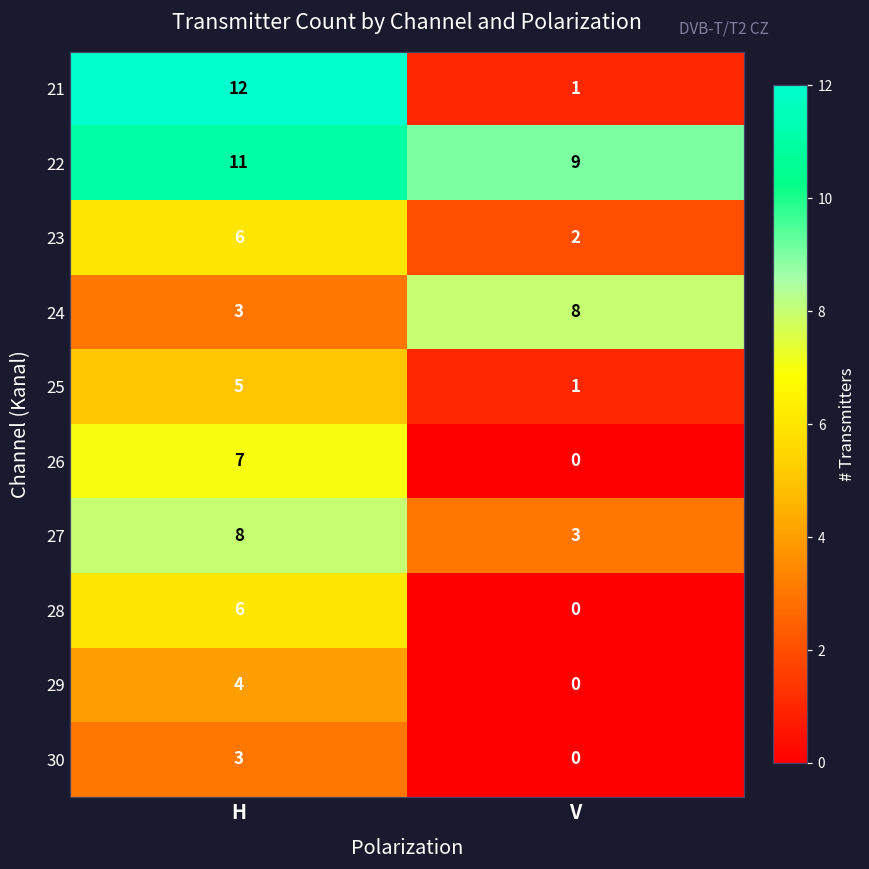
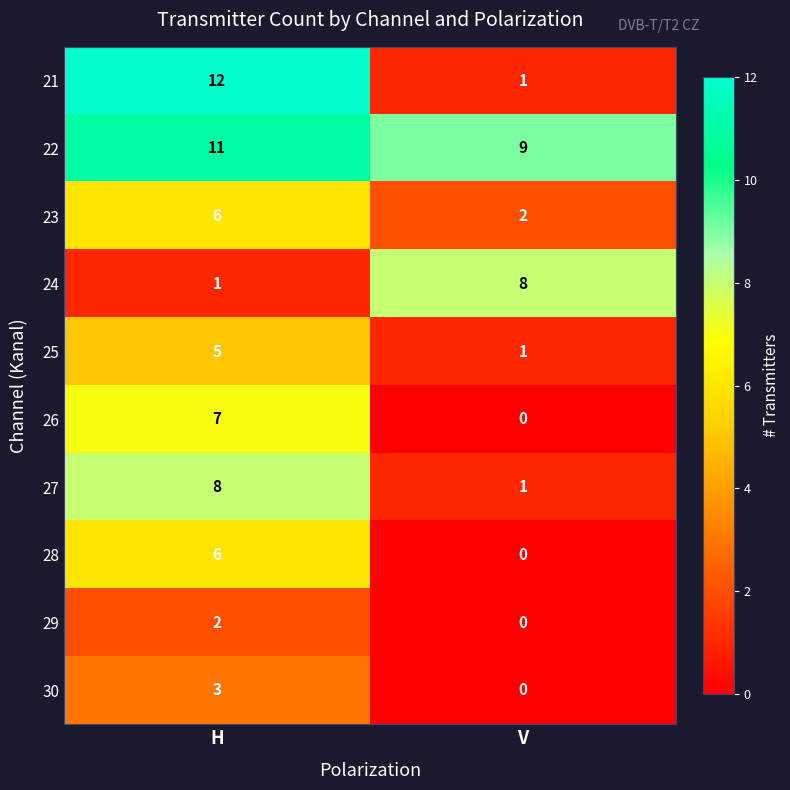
24, H: 3 -> 1
27, V: 3 -> 1
29, H: 4 -> 2
